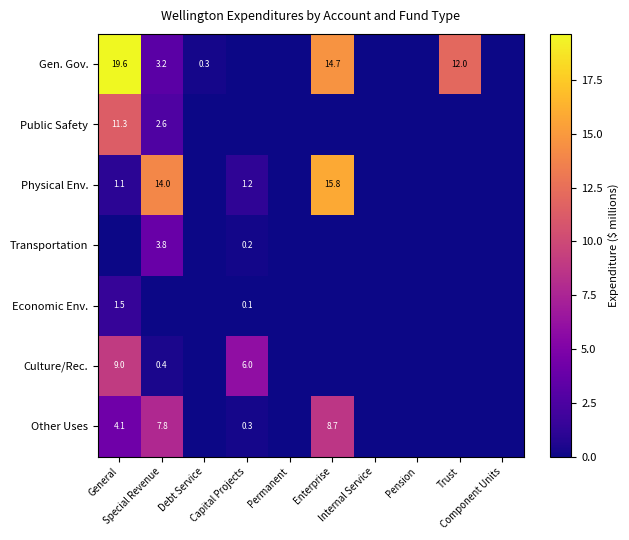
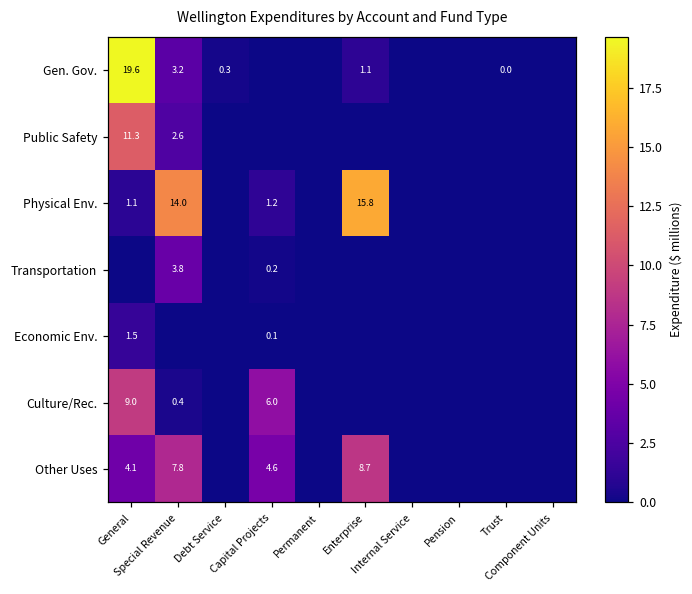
Gen. Gov., Enterprise: 14.7 -> 1.1
Gen. Gov., Trust: 12.0 -> 0.0
Other Uses, Capital Projects: 0.3 -> 4.6
